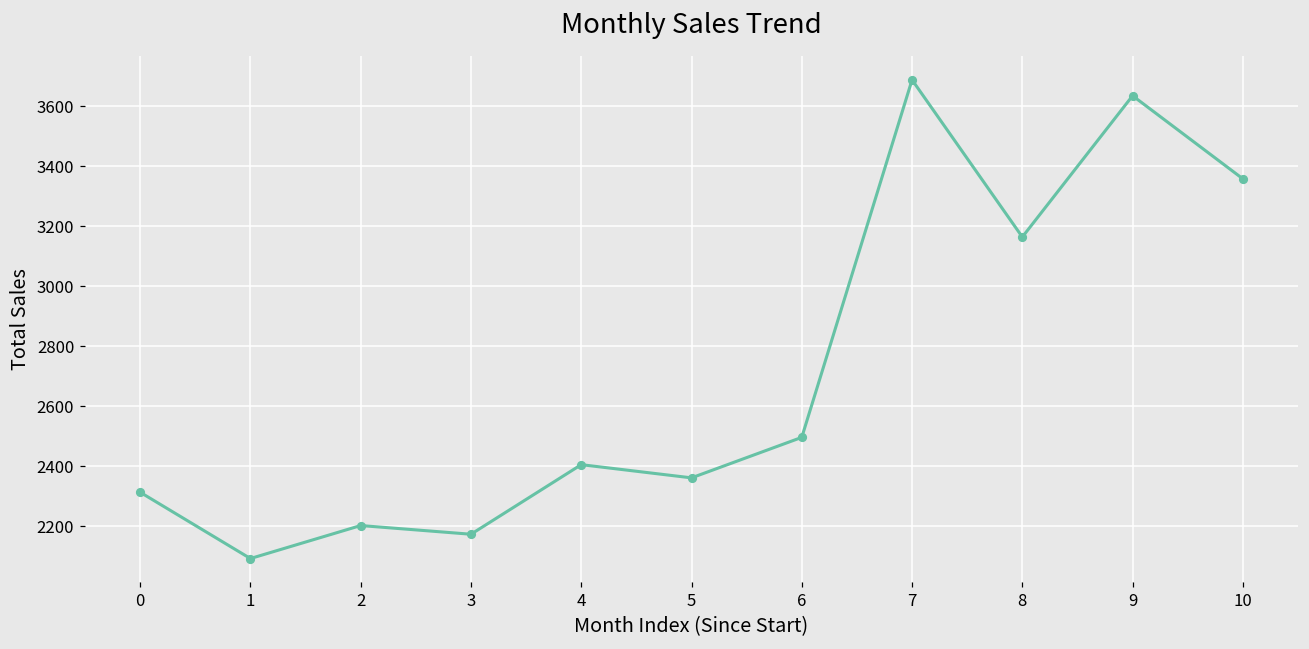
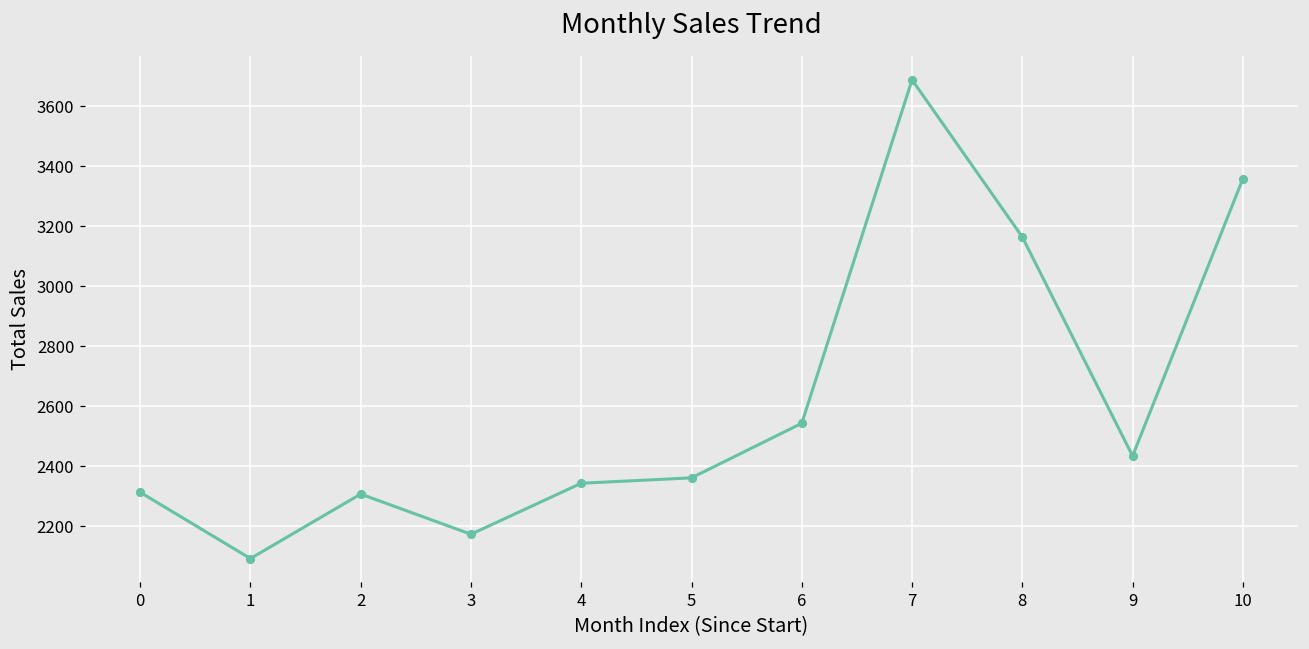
2: 2200 -> 2310
4: 2410 -> 2340
6: 2500 -> 2540
9: 3640 -> 2430
